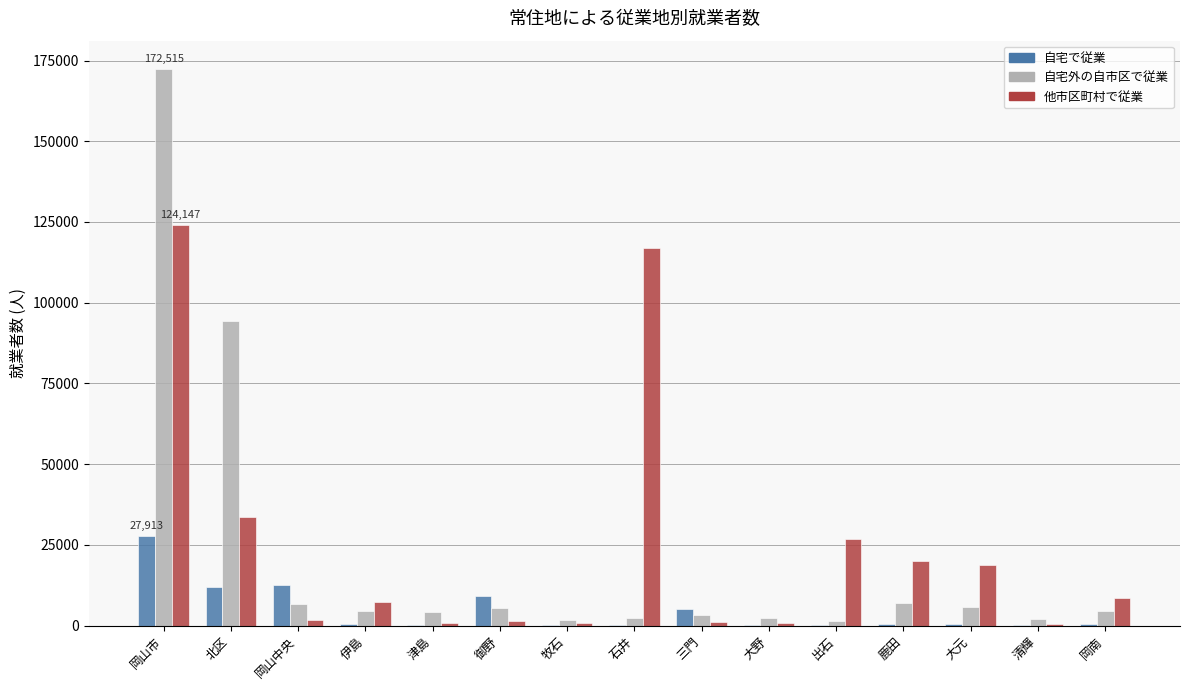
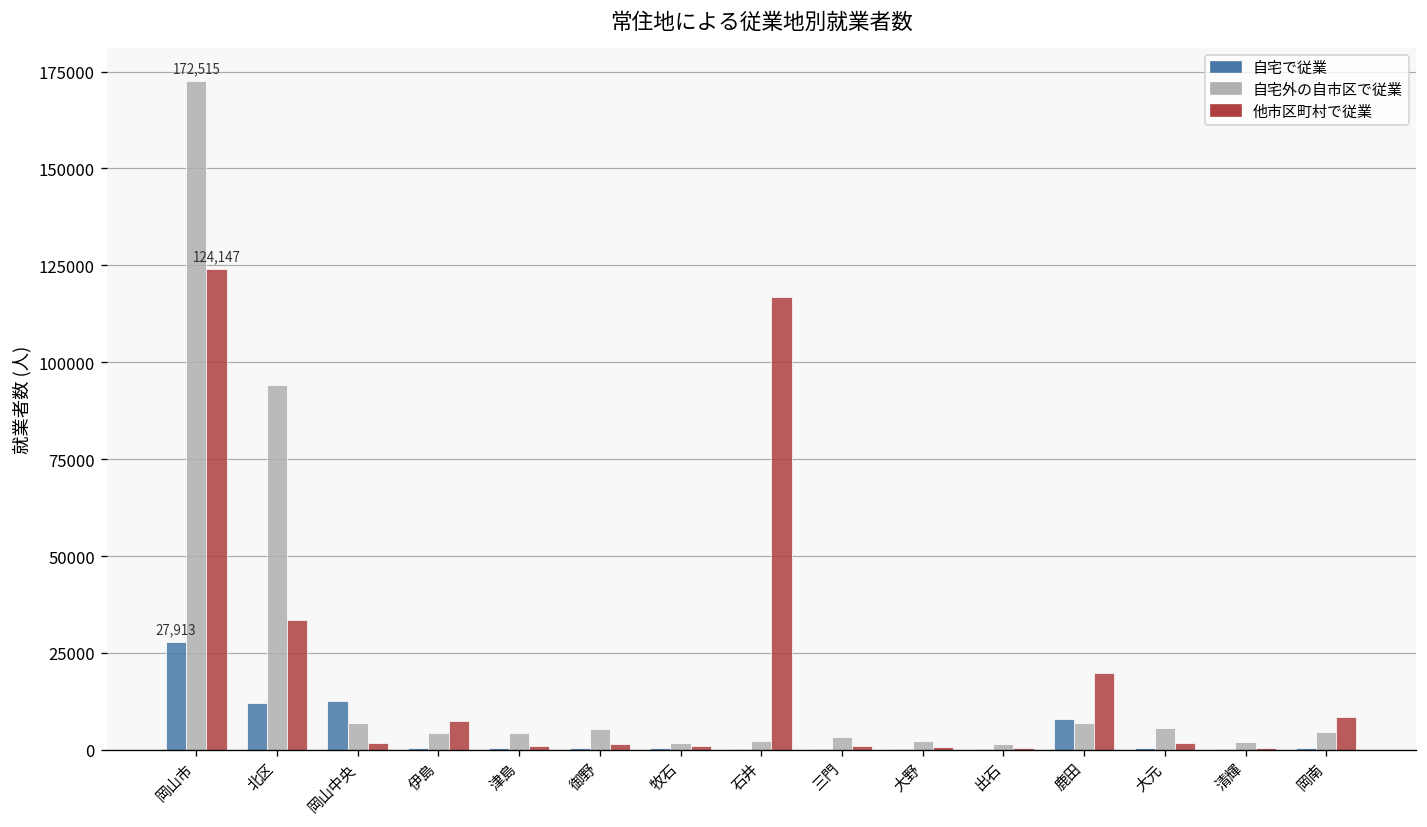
自宅で従業, 御野: 9000 -> 0
自宅で従業, 三門: 5000 -> 0
他市区町村で従業, 出石: 27000 -> 0
自宅で従業, 鹿田: 1000 -> 8000
他市区町村で従業, 大元: 19000 -> 2000
